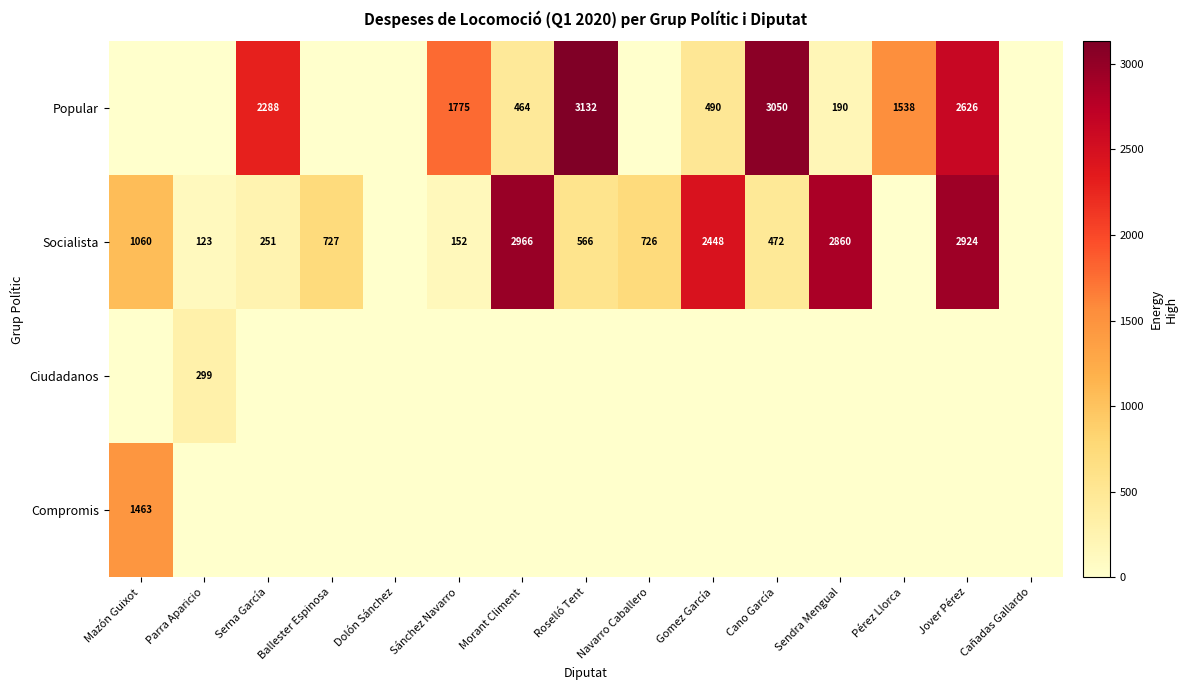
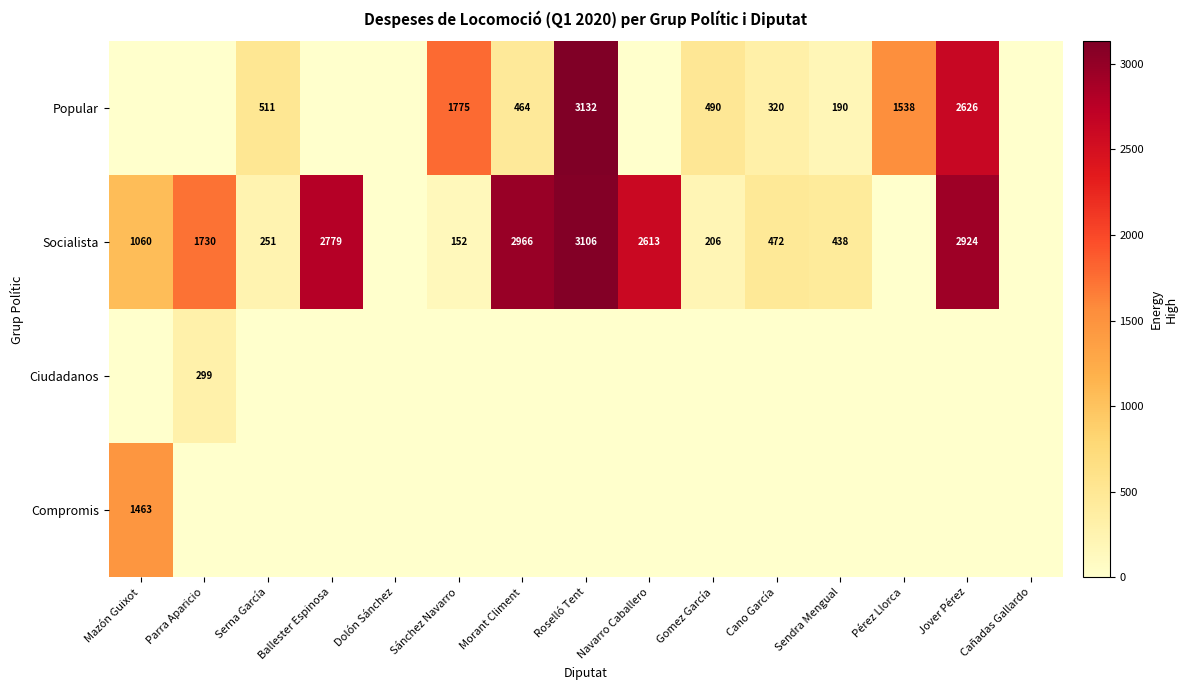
Popular, Serna García: 2288 -> 511
Popular, Cano García: 3050 -> 320
Socialista, Parra Aparicio: 123 -> 1730
Socialista, Ballester Espinosa: 727 -> 2779
Socialista, Roselló Tent: 566 -> 3106
Socialista, Navarro Caballero: 726 -> 2613
Socialista, Gomez García: 2448 -> 206
Socialista, Sendra Mengual: 2860 -> 438
